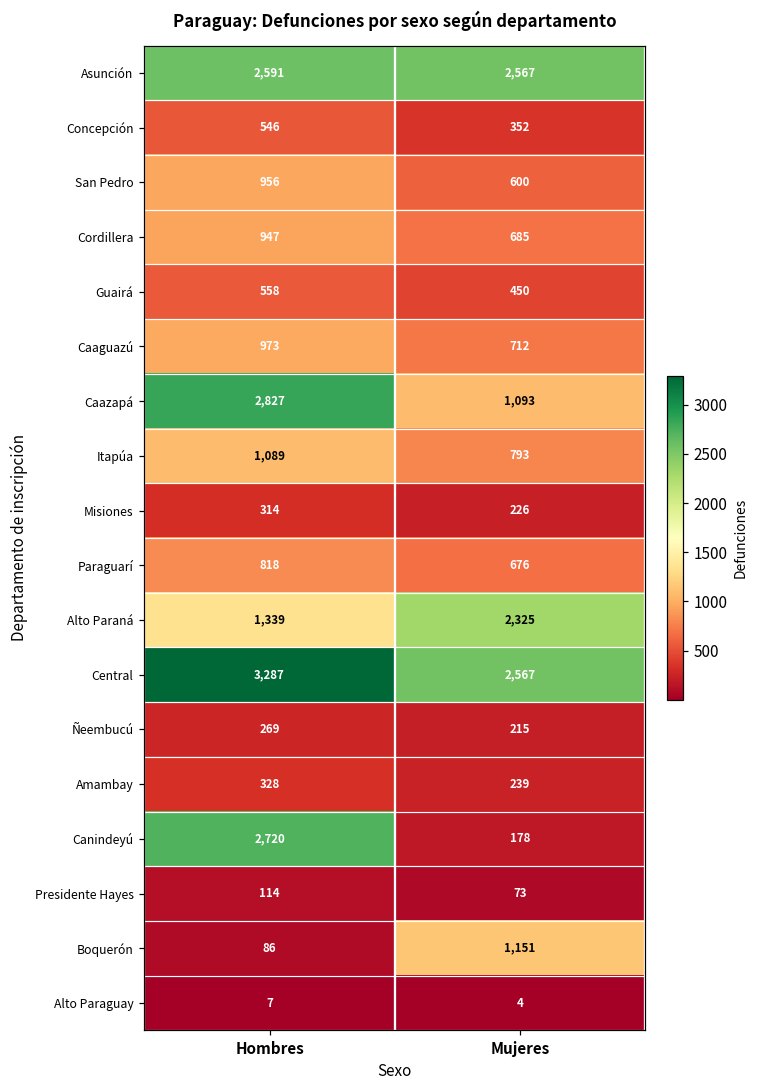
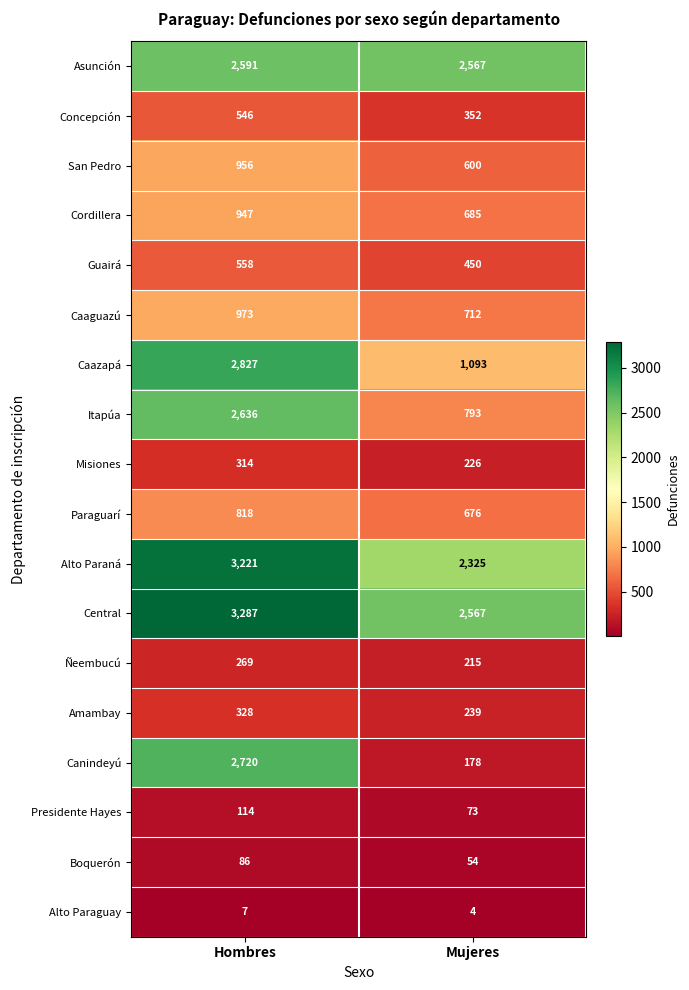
Itapúa, Hombres: 1,089 -> 2,636
Alto Paraná, Hombres: 1,339 -> 3,221
Boquerón, Mujeres: 1,151 -> 54
